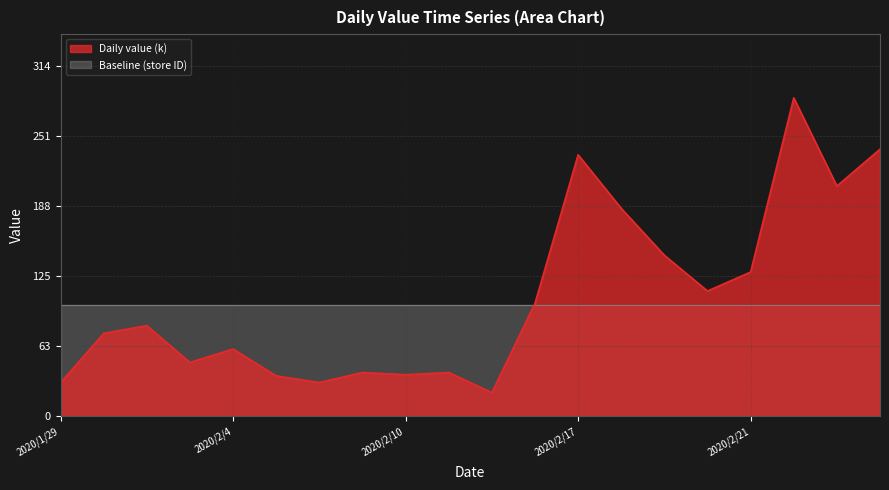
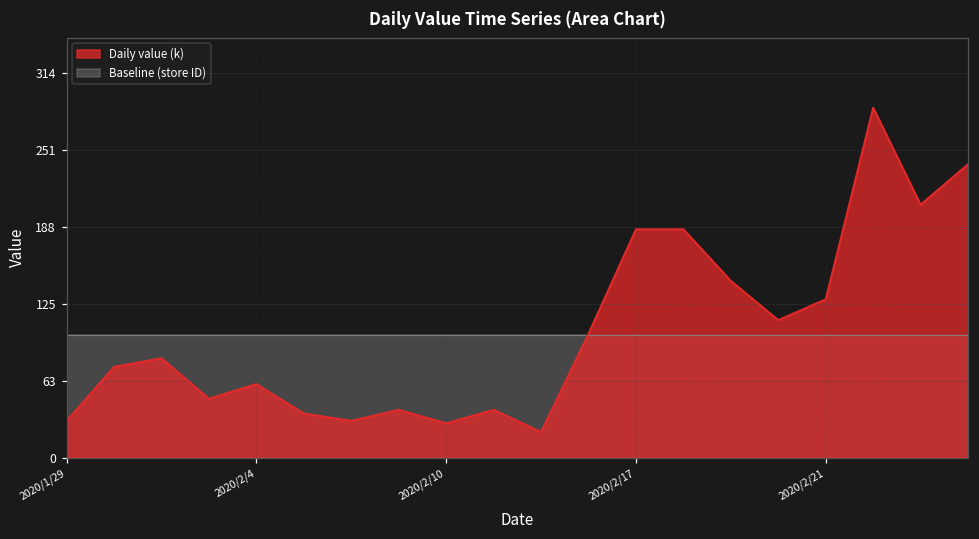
Daily value (k), 2020/2/10: 37 -> 28
Daily value (k), 2020/2/17: 234 -> 186
